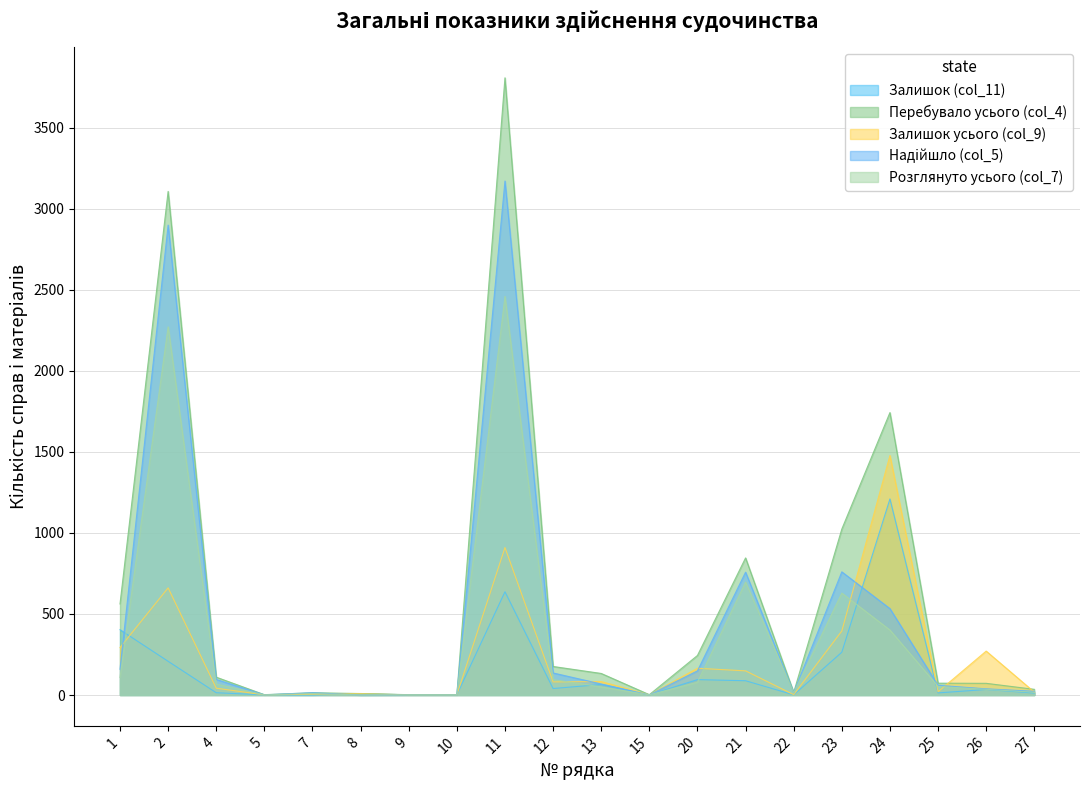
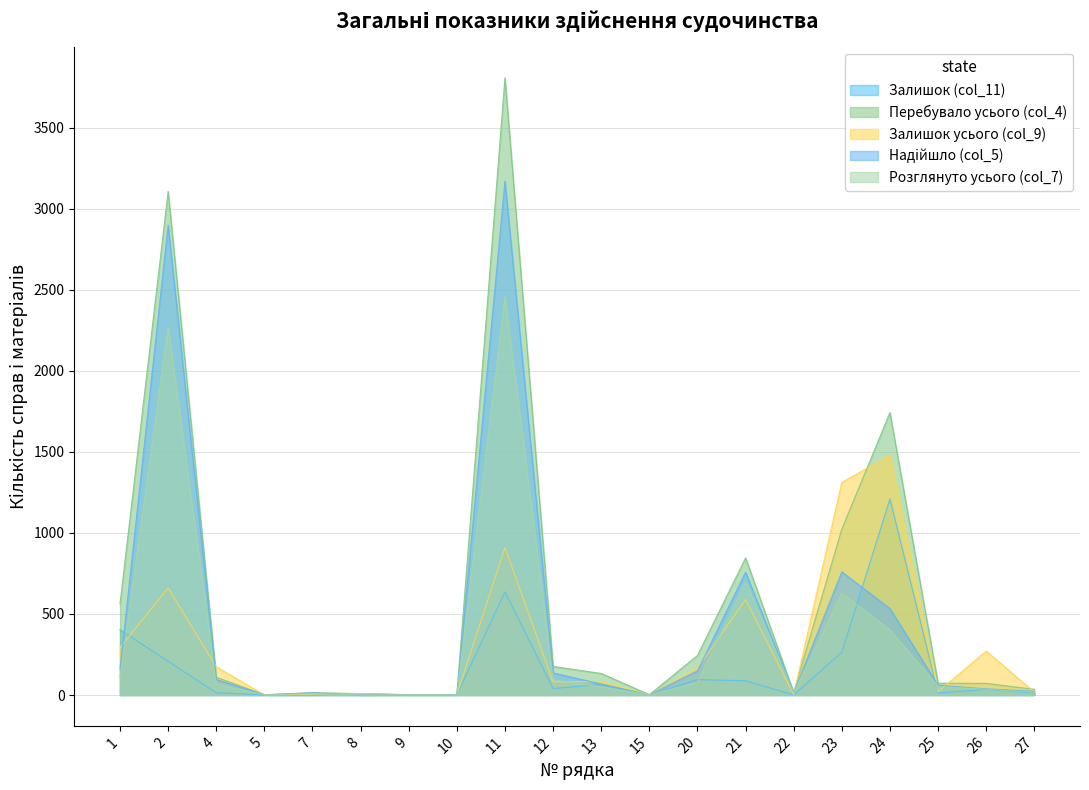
Залишок усього (col_9), 4: 40 -> 170
Залишок усього (col_9), 21: 150 -> 590
Залишок усього (col_9), 23: 400 -> 1310
